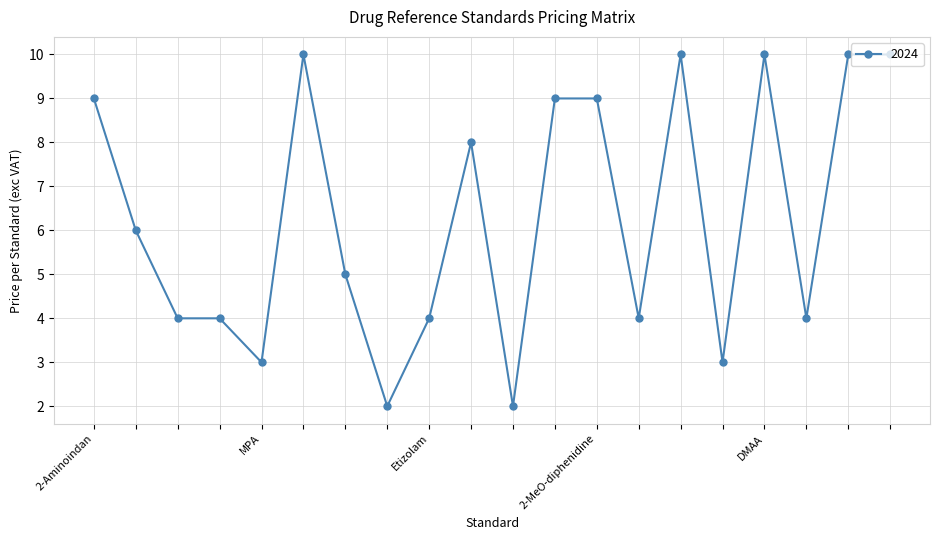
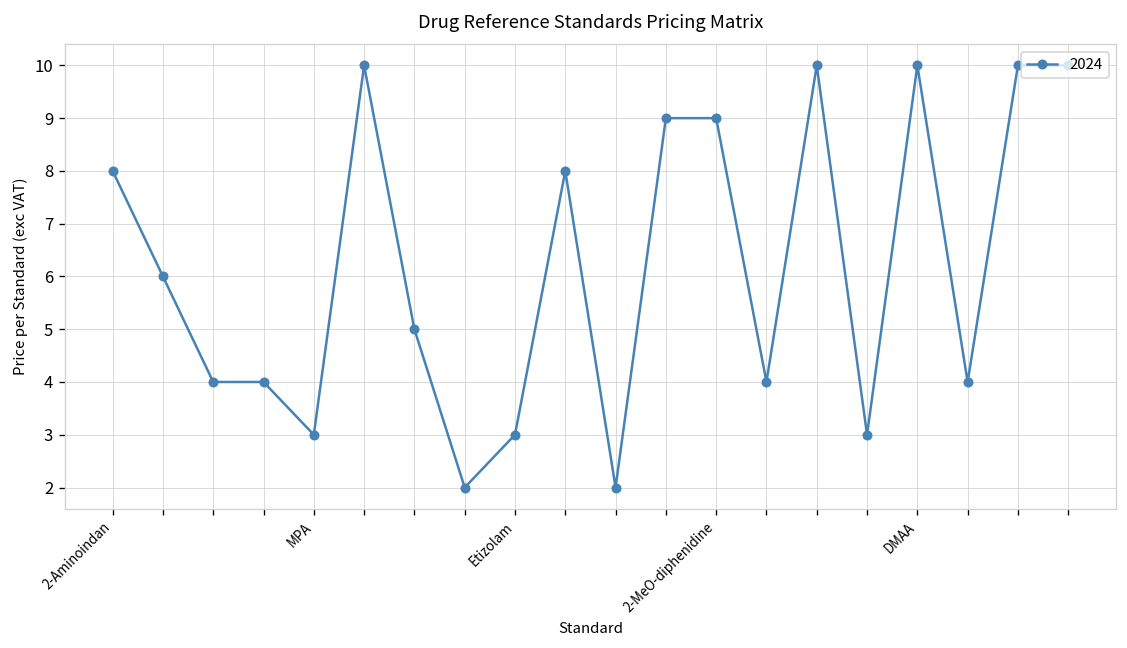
2-Aminoindan: 9 -> 8
Etizolam: 4 -> 3
